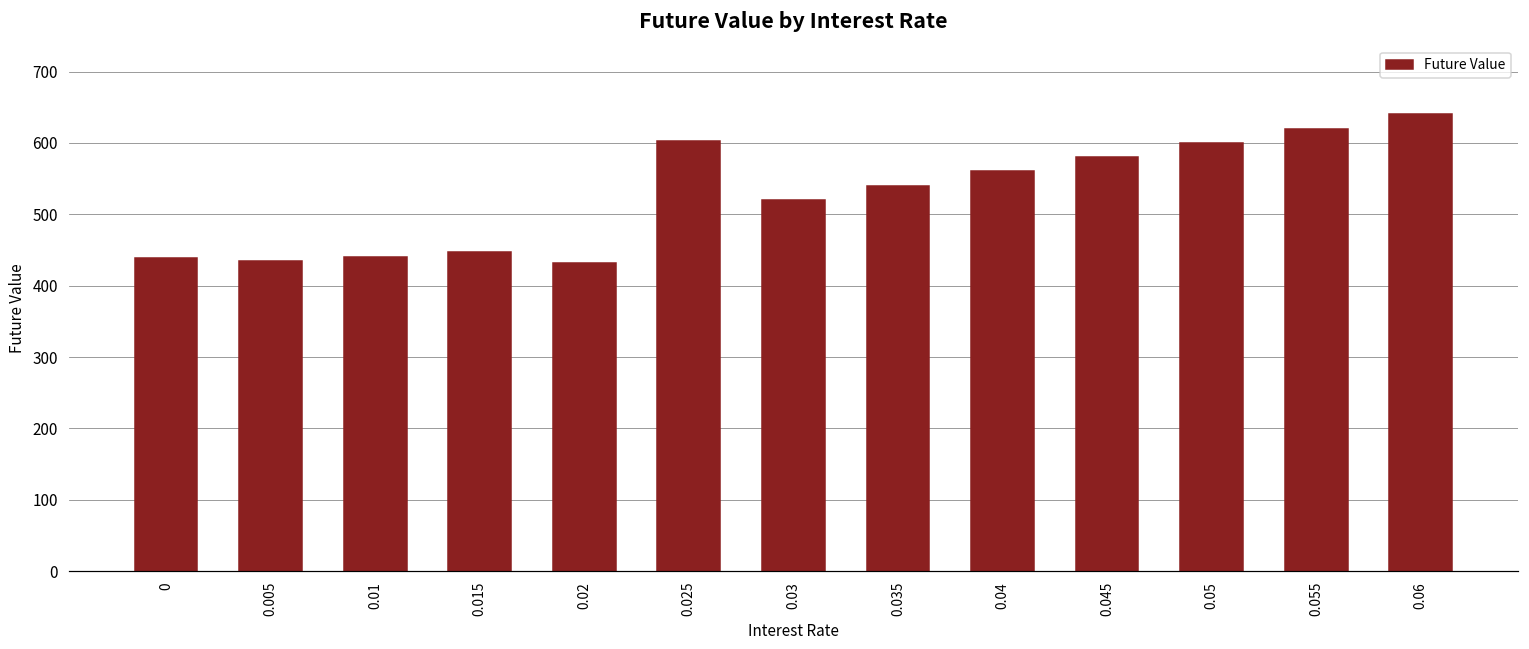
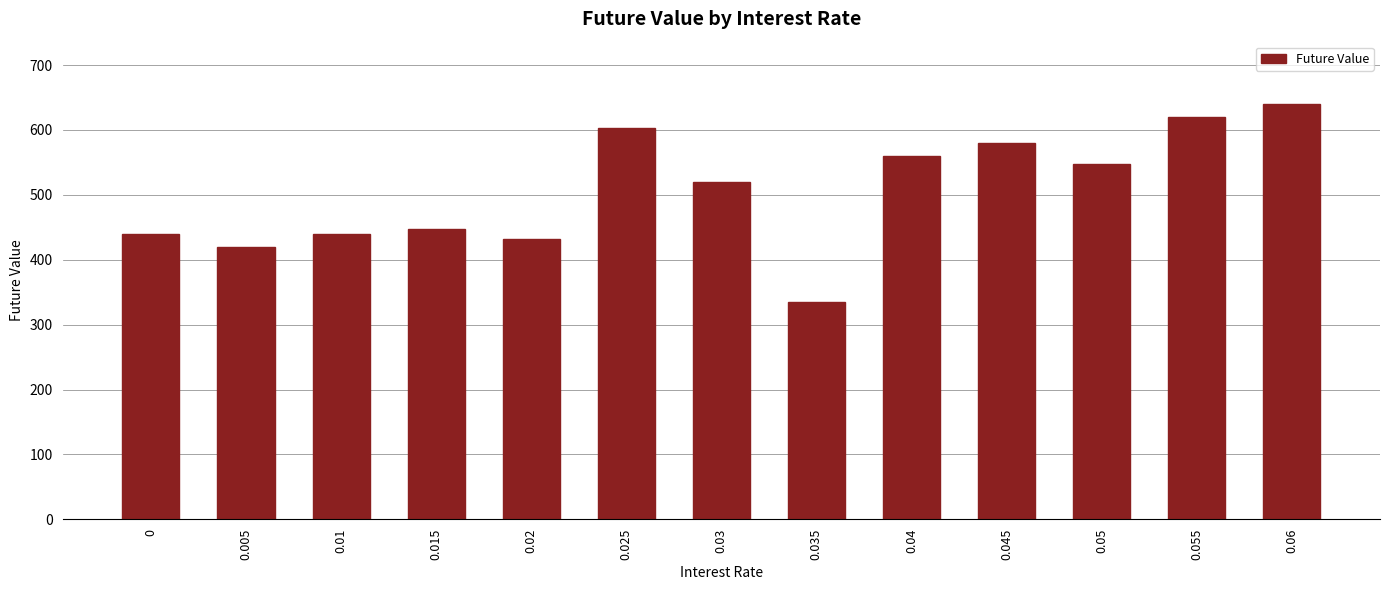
0.005: 440 -> 420
0.035: 540 -> 340
0.05: 600 -> 550
